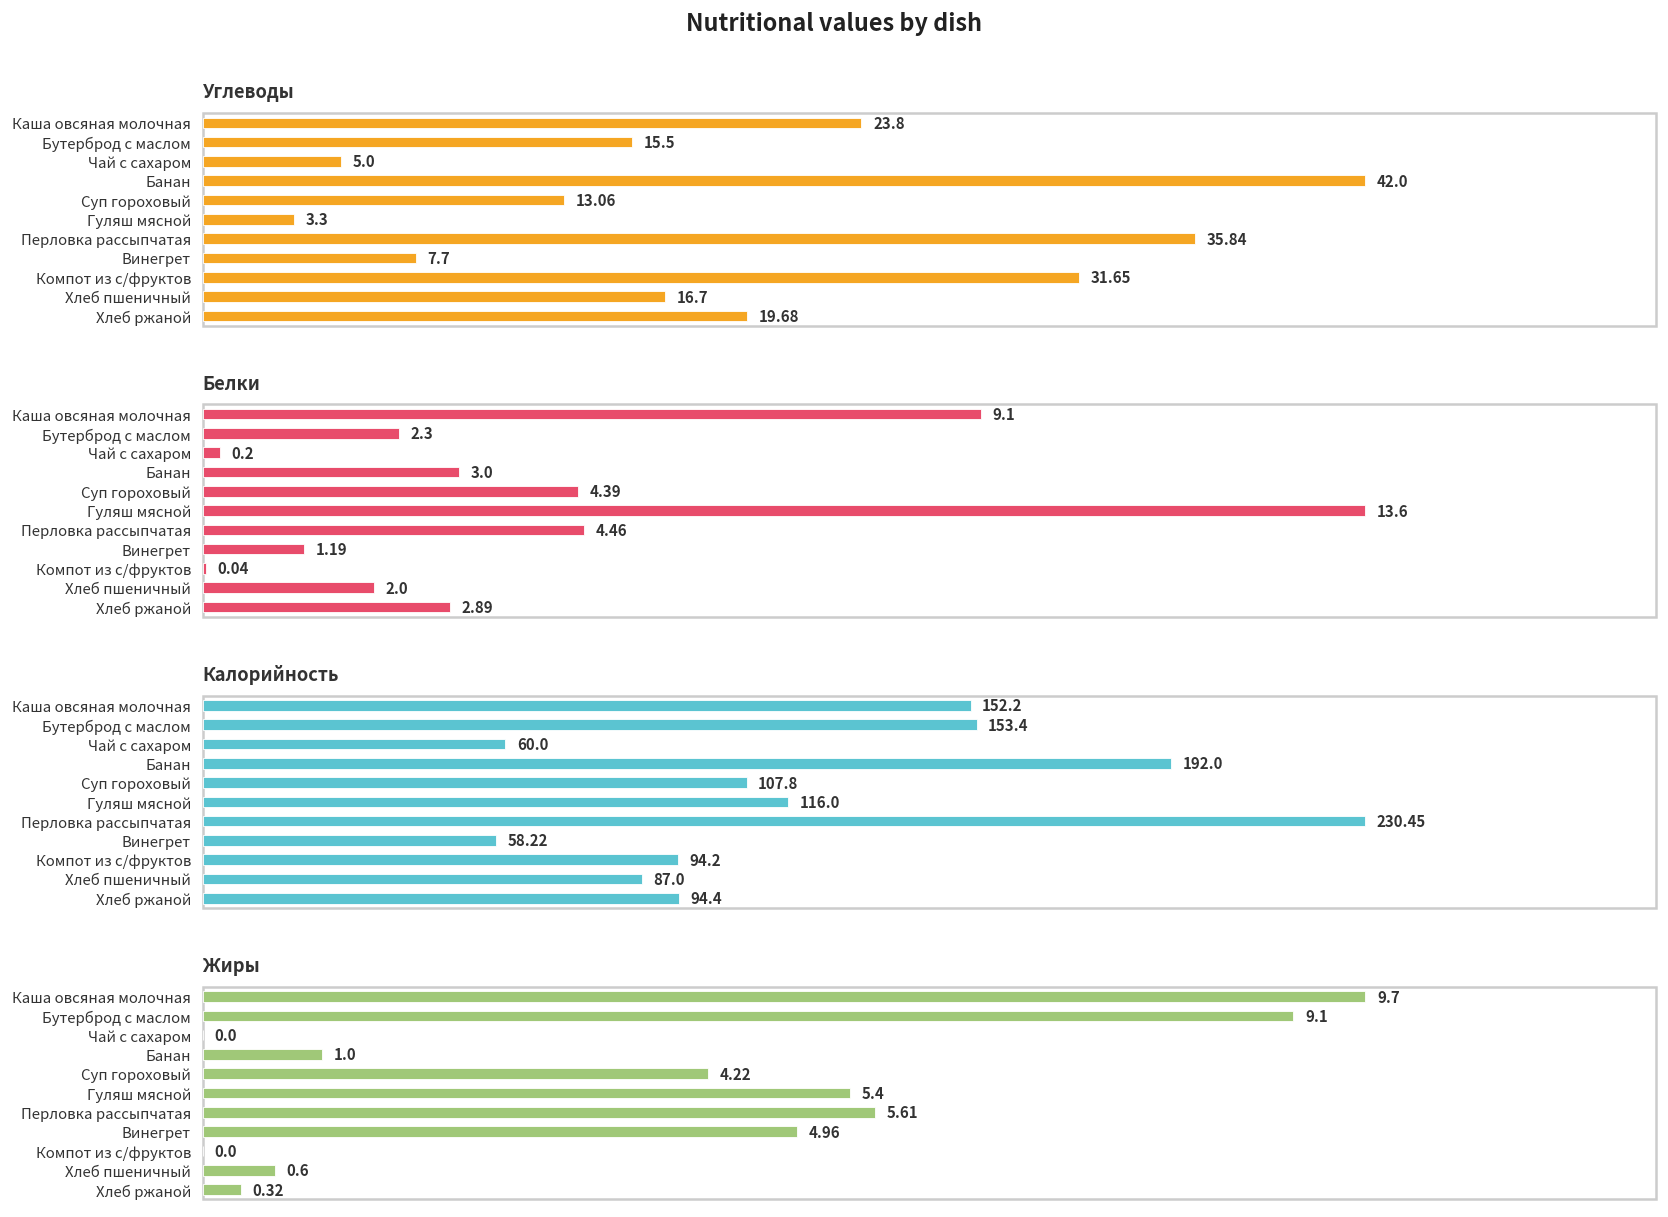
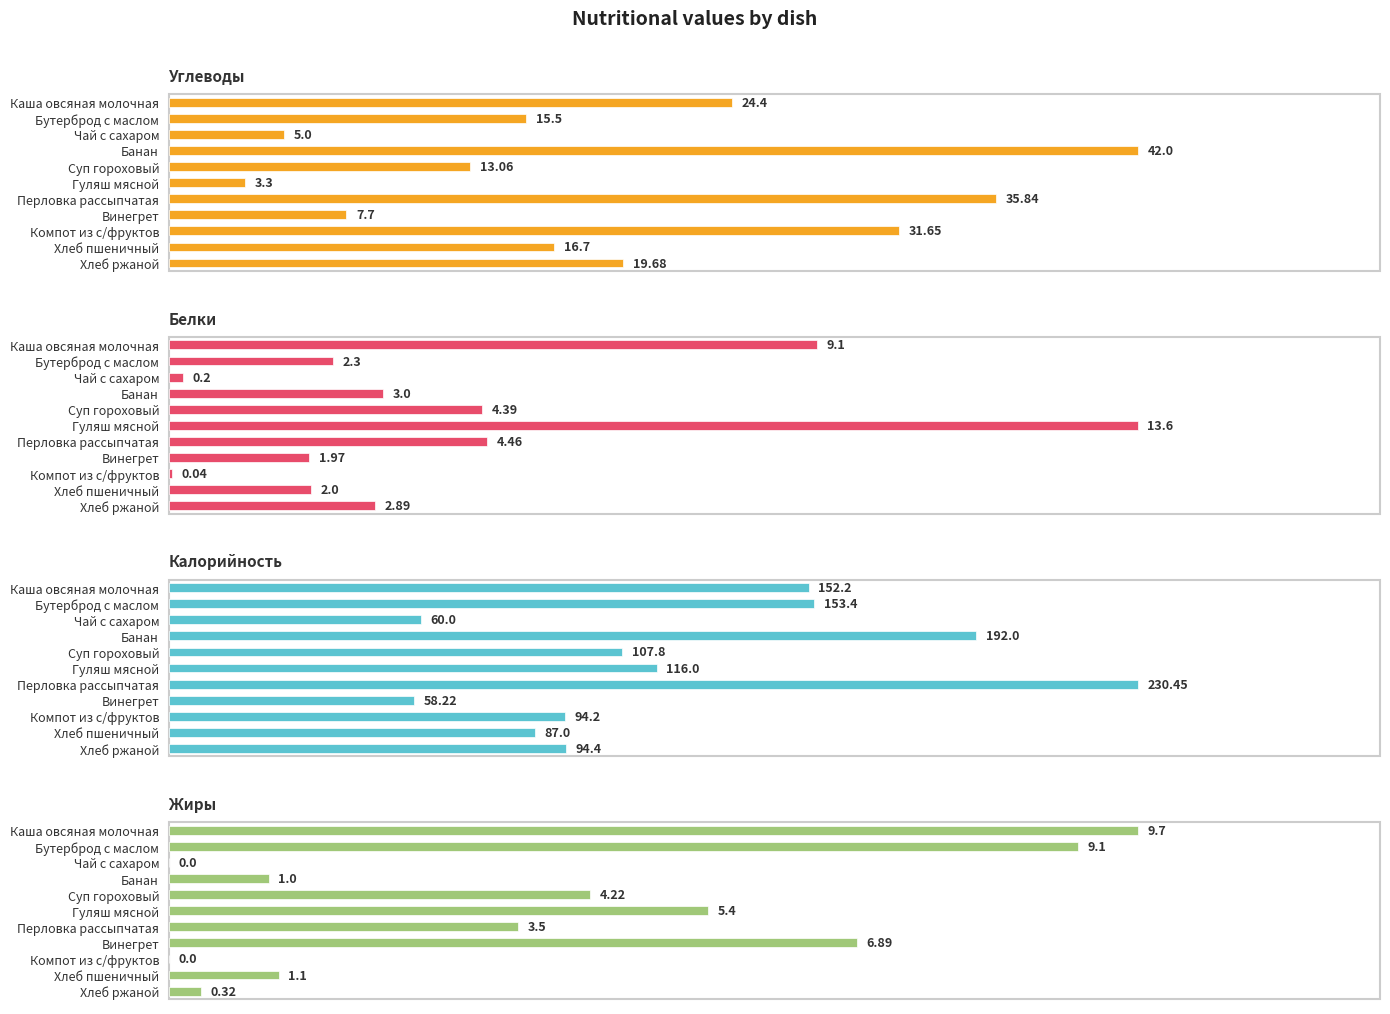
Углеводы, Каша овсяная молочная: 23.8 -> 24.4
Белки, Винегрет: 1.19 -> 1.97
Жиры, Перловка рассыпчатая: 5.61 -> 3.5
Жиры, Винегрет: 4.96 -> 6.89
Жиры, Хлеб пшеничный: 0.6 -> 1.1
